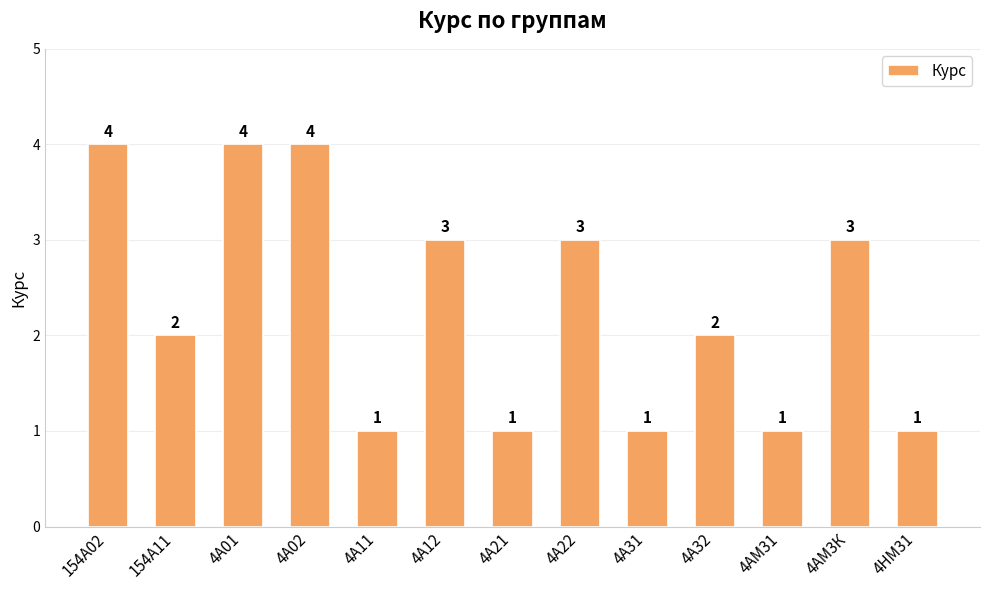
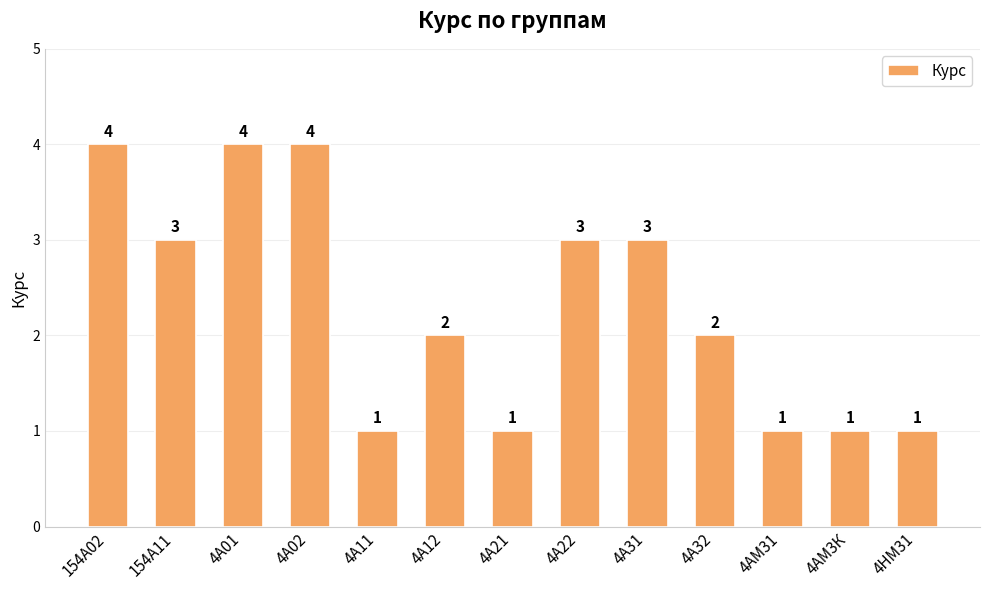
154А11: 2 -> 3
4А12: 3 -> 2
4А31: 1 -> 3
4АМ3К: 3 -> 1
